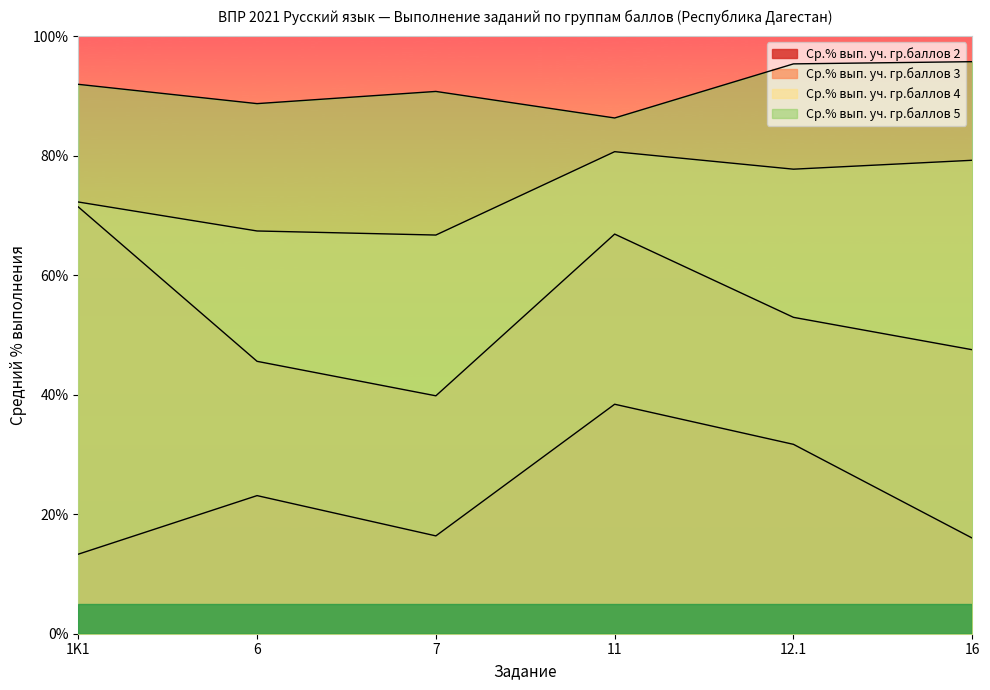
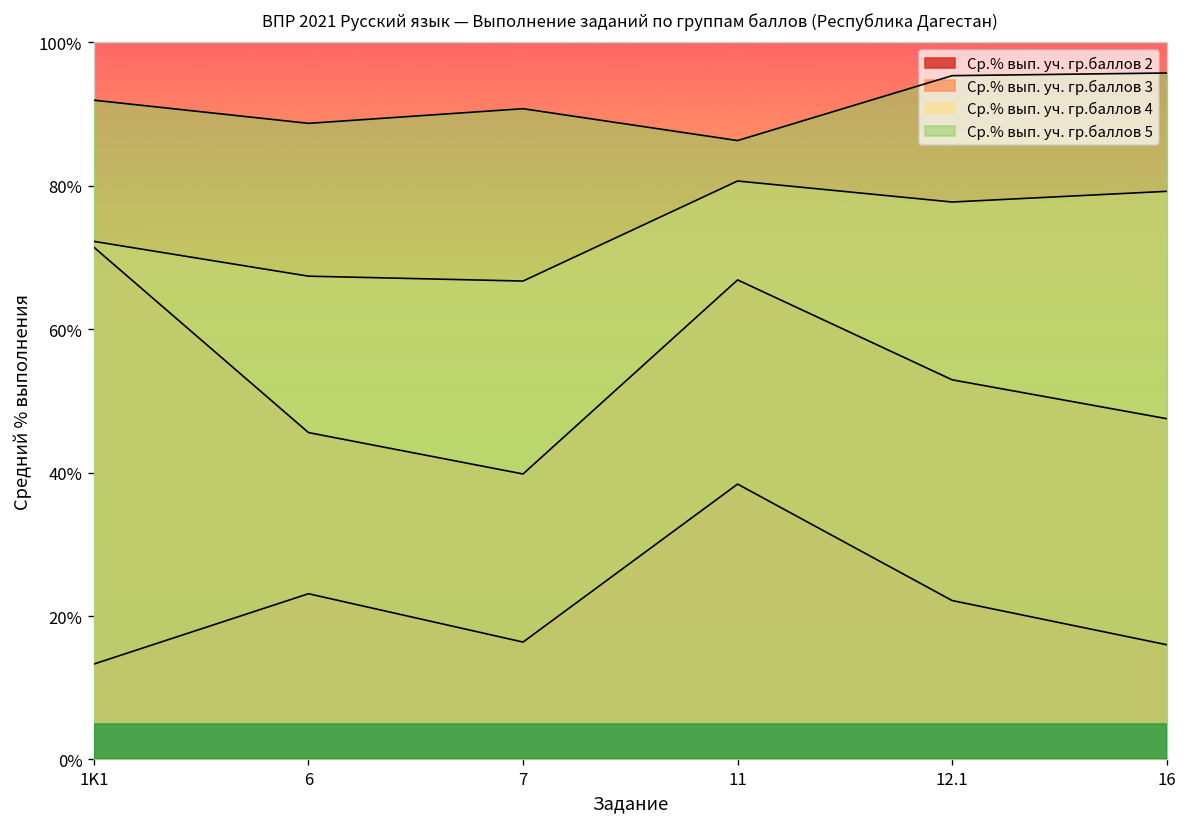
Ср.% вып. уч. гр.баллов 2, 12.1: 32% -> 22%
